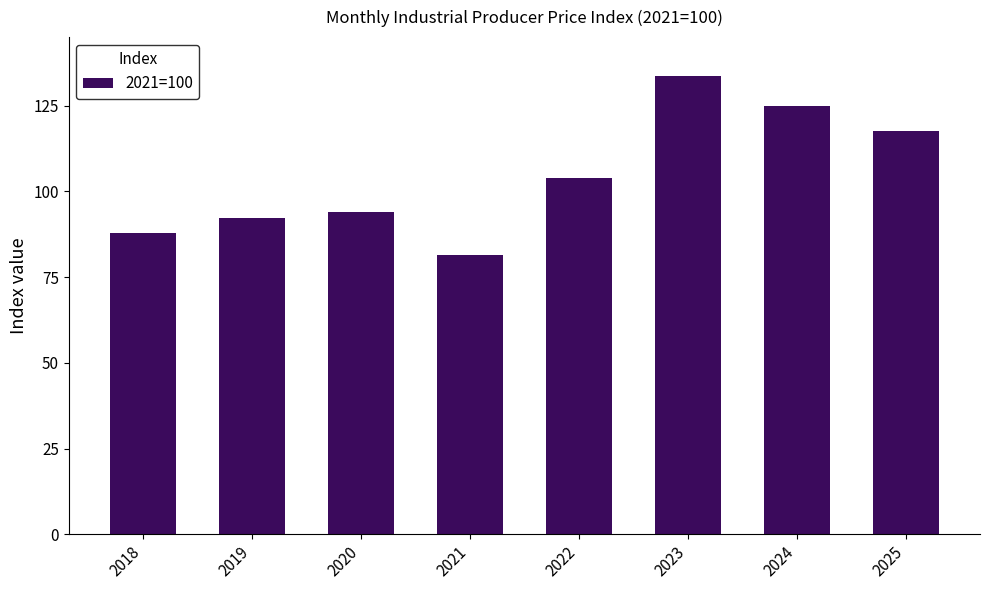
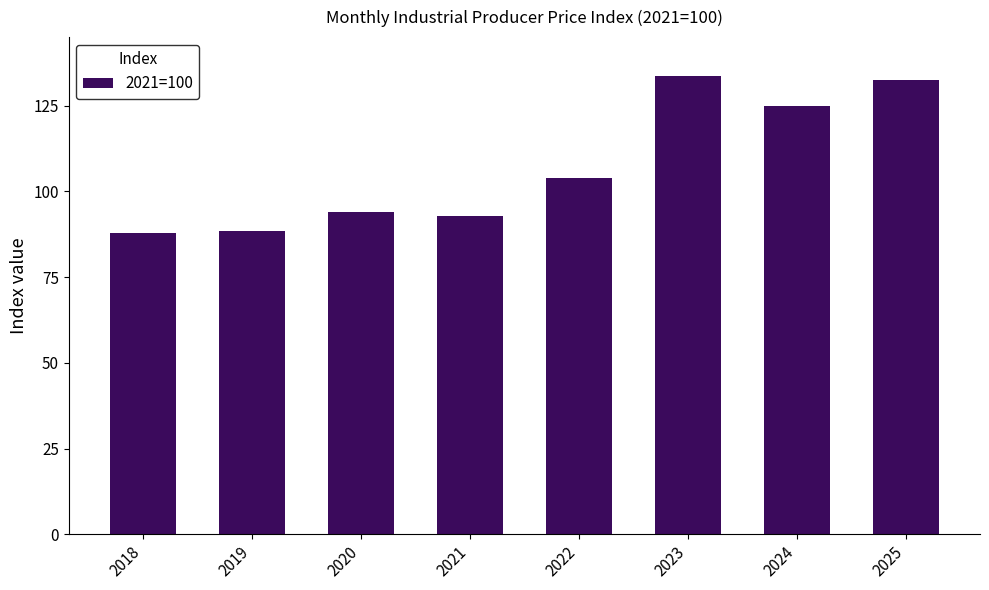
2019: 92 -> 88
2021: 82 -> 93
2025: 118 -> 133
